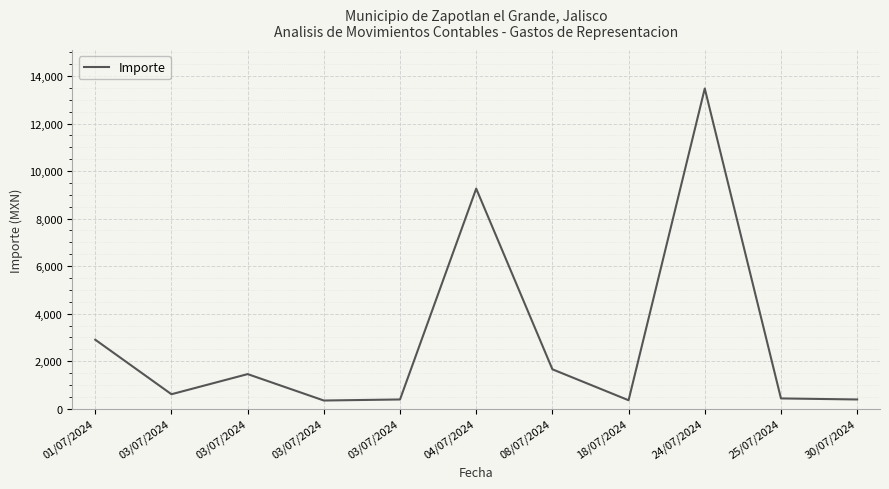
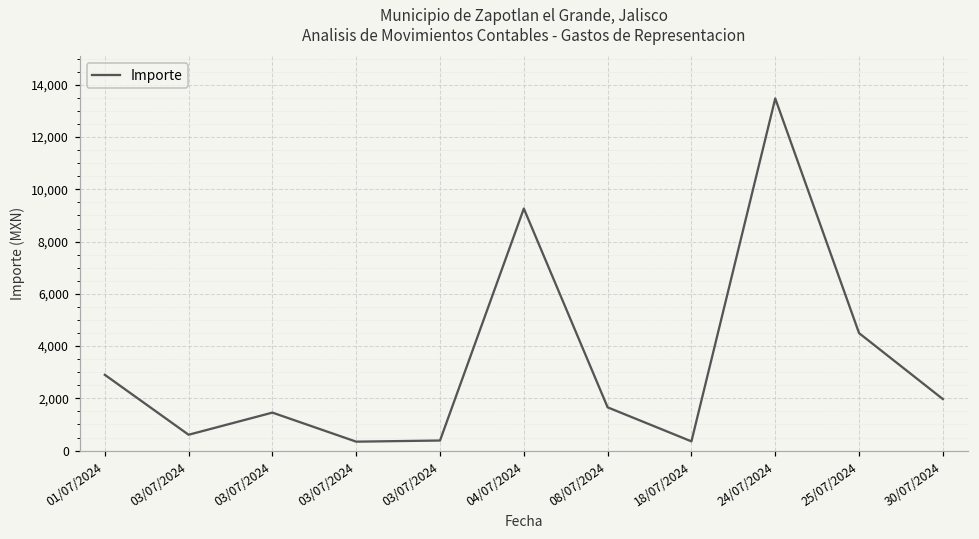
25/07/2024: 400 -> 4,500
30/07/2024: 400 -> 2,000
